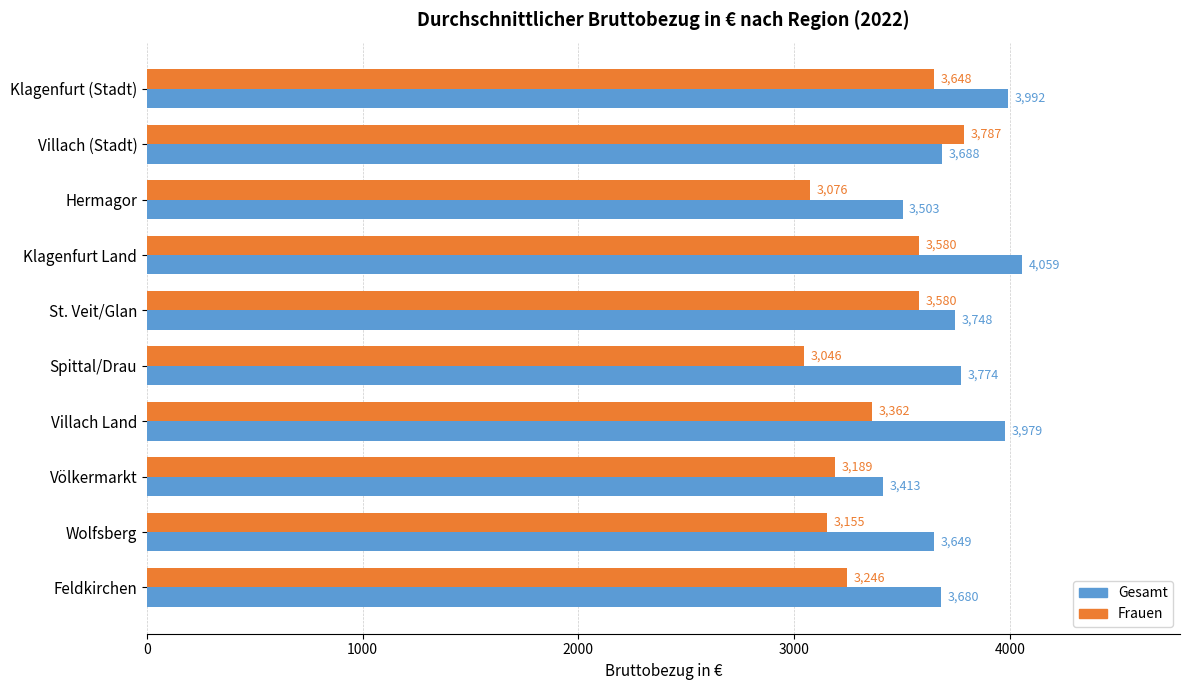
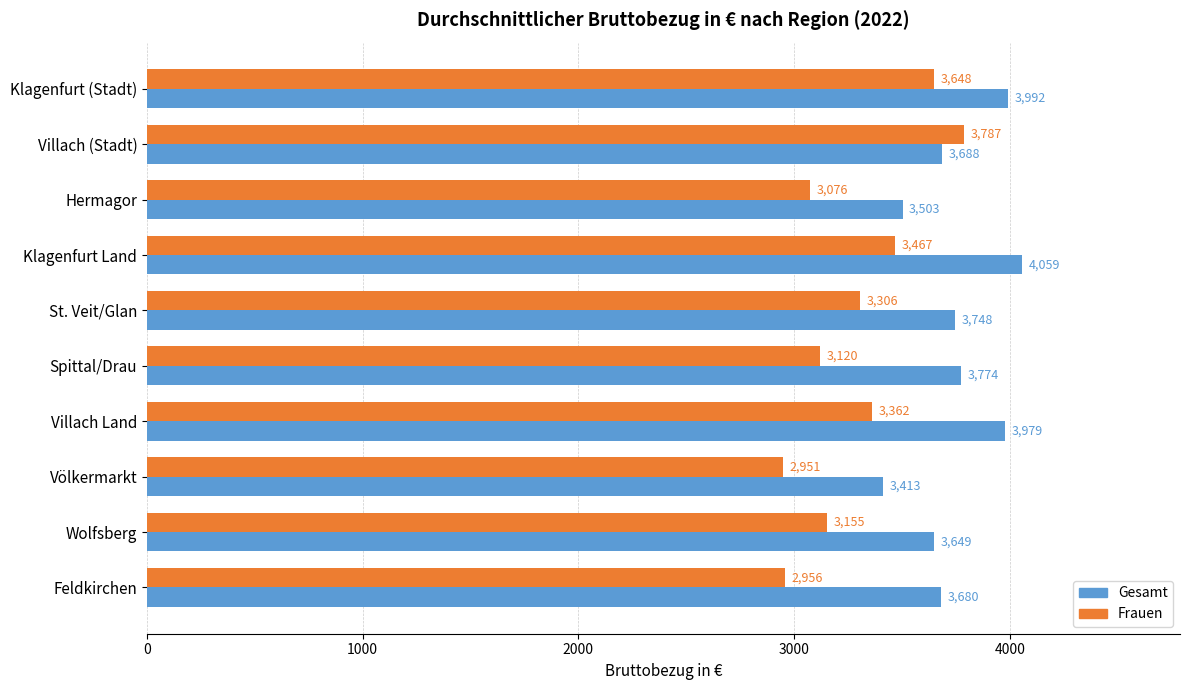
Frauen, Klagenfurt Land: 3,580 -> 3,467
Frauen, St. Veit/Glan: 3,580 -> 3,306
Frauen, Spittal/Drau: 3,046 -> 3,120
Frauen, Völkermarkt: 3,189 -> 2,951
Frauen, Feldkirchen: 3,246 -> 2,956
